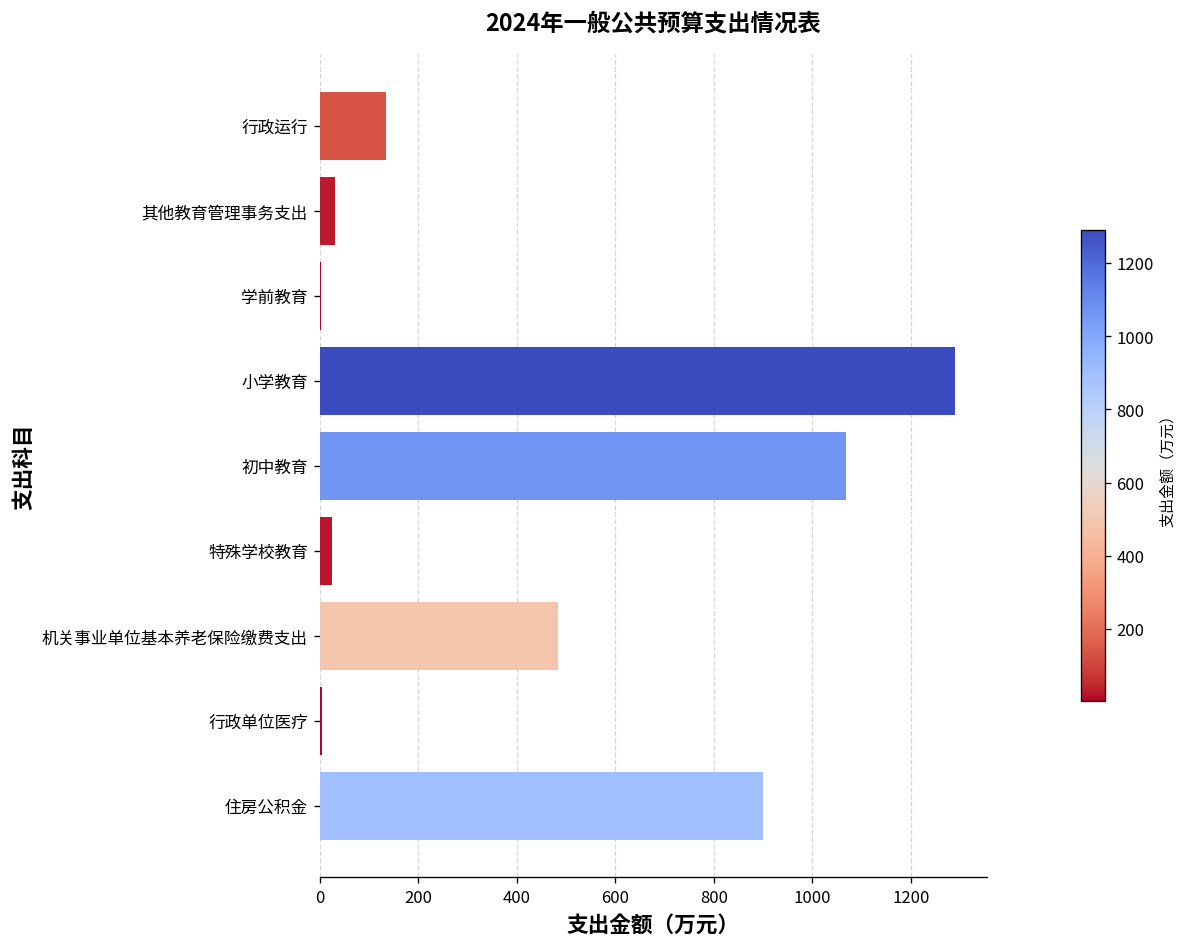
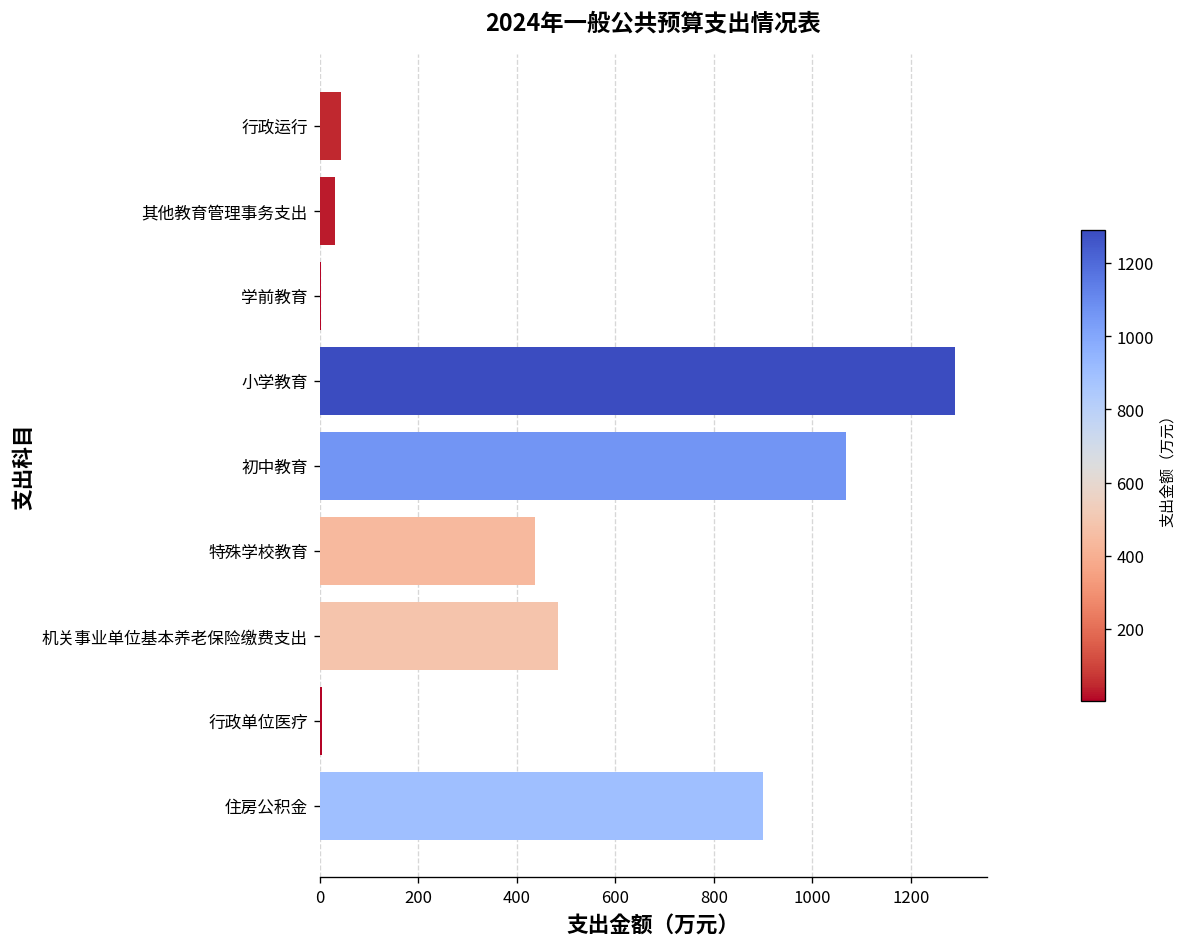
行政运行: 130 -> 40
特殊学校教育: 30 -> 440
